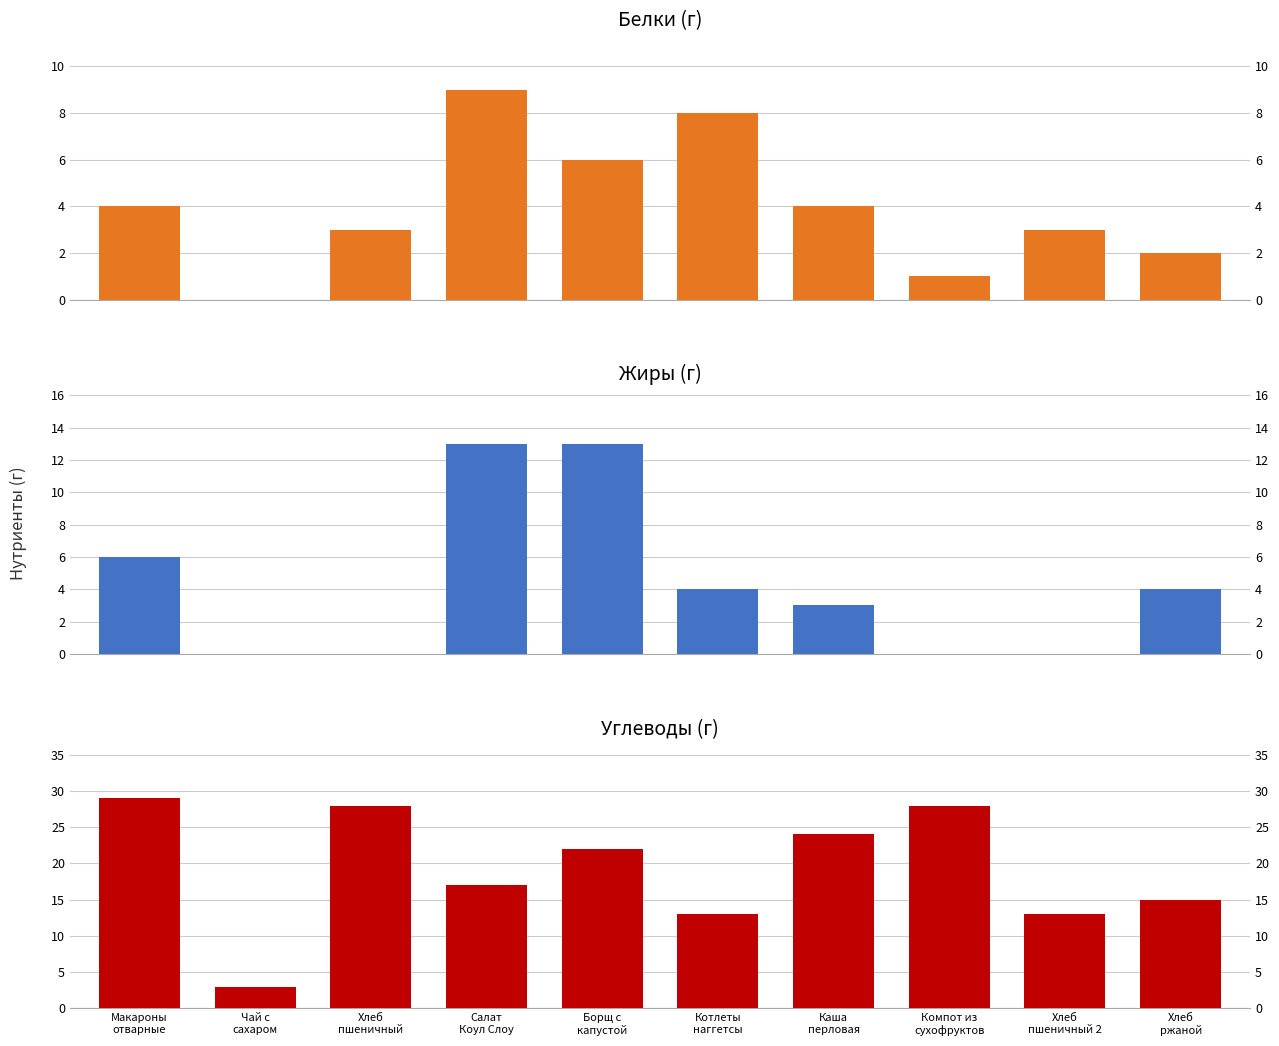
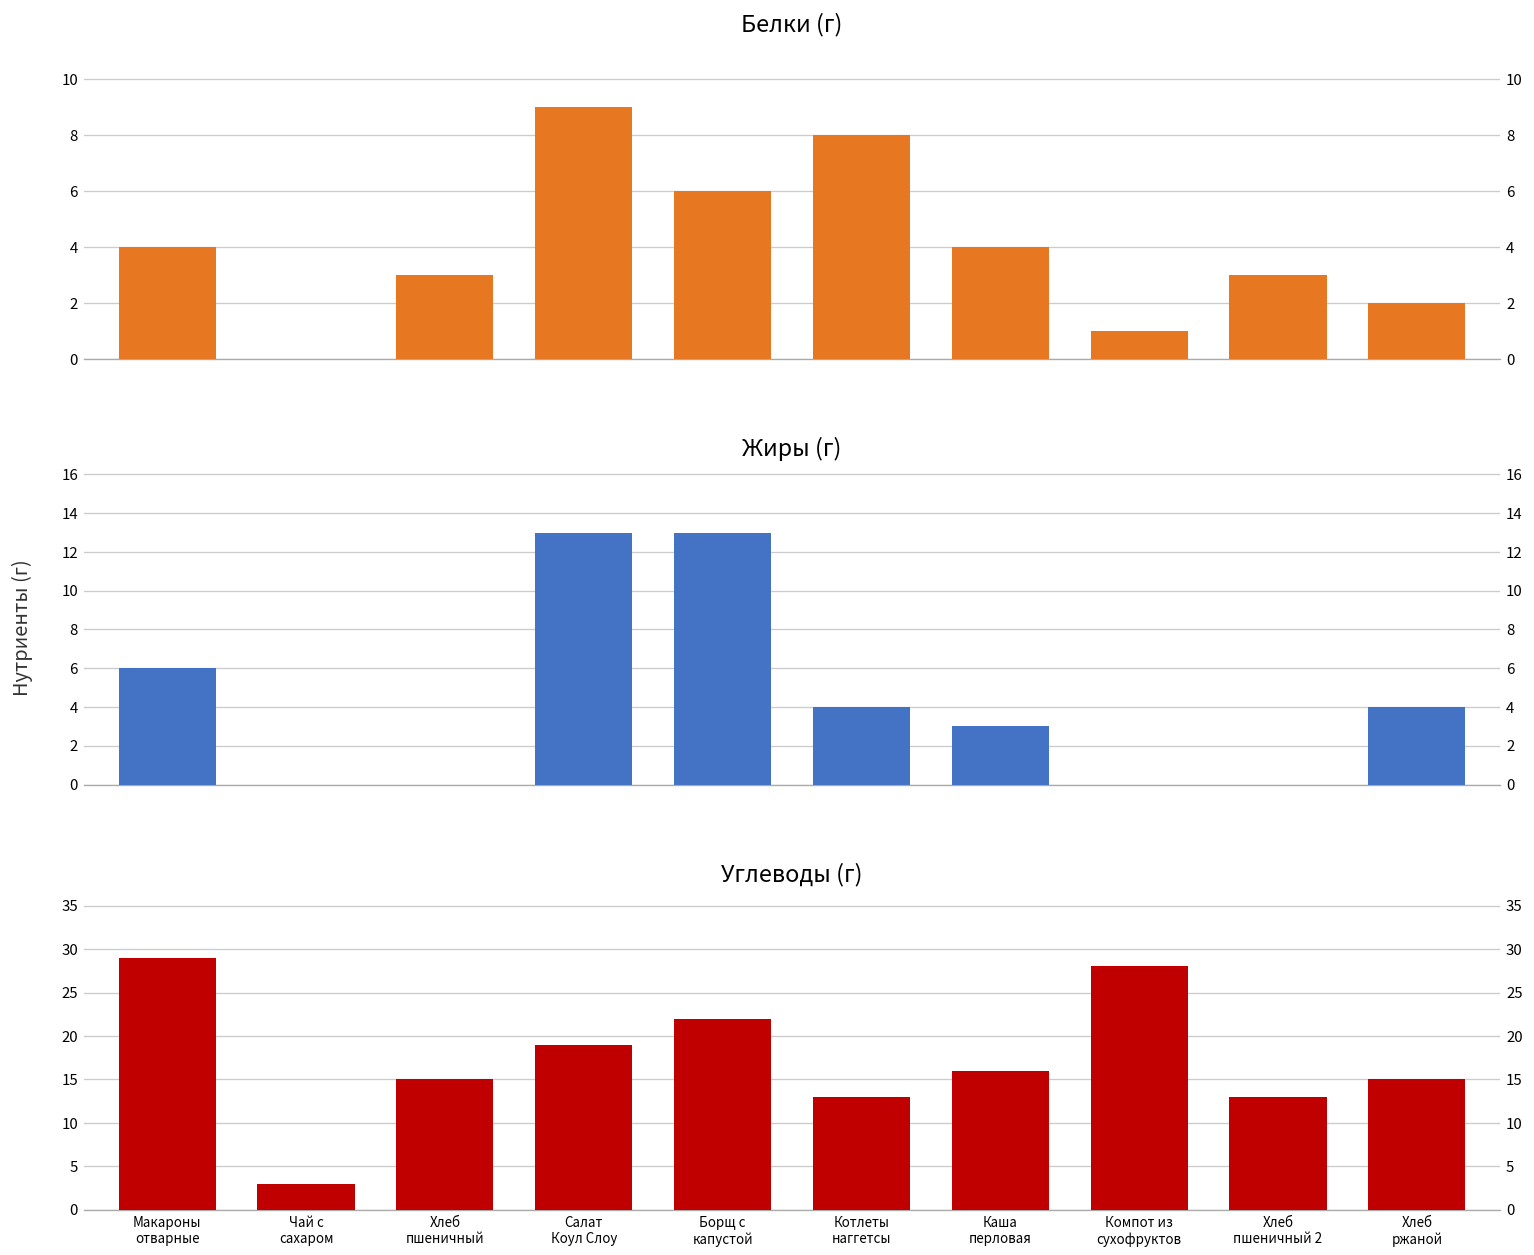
Углеводы (г), Хлеб пшеничный: 28 -> 15
Углеводы (г), Салат Коул Слоу: 17 -> 19
Углеводы (г), Каша перловая: 24 -> 16
